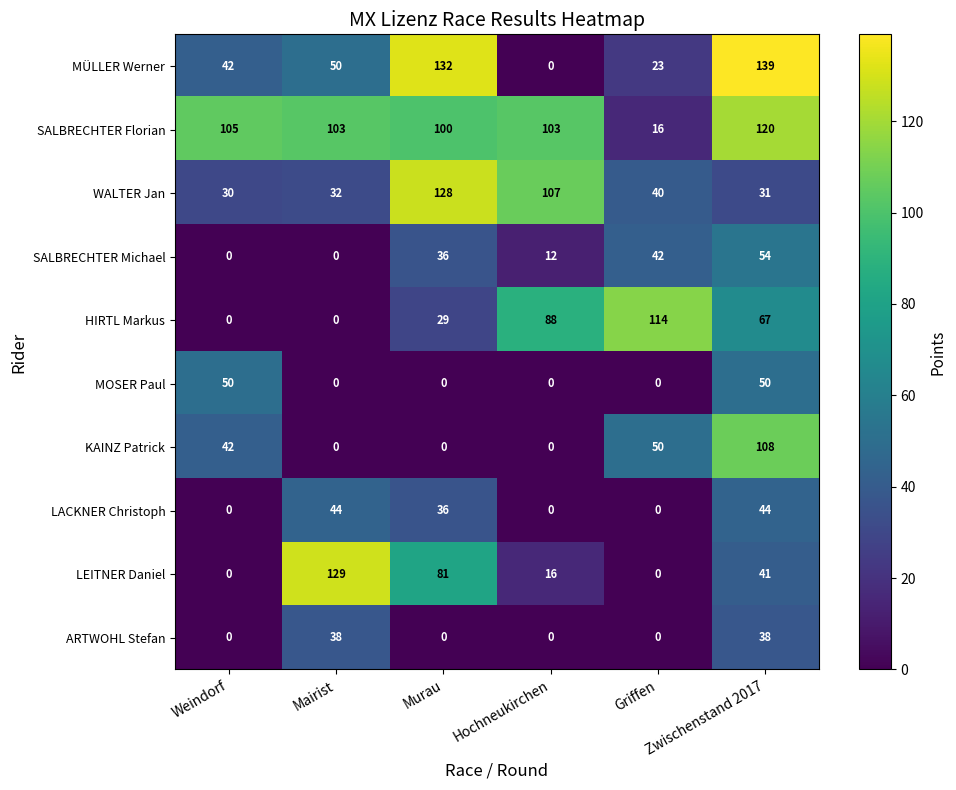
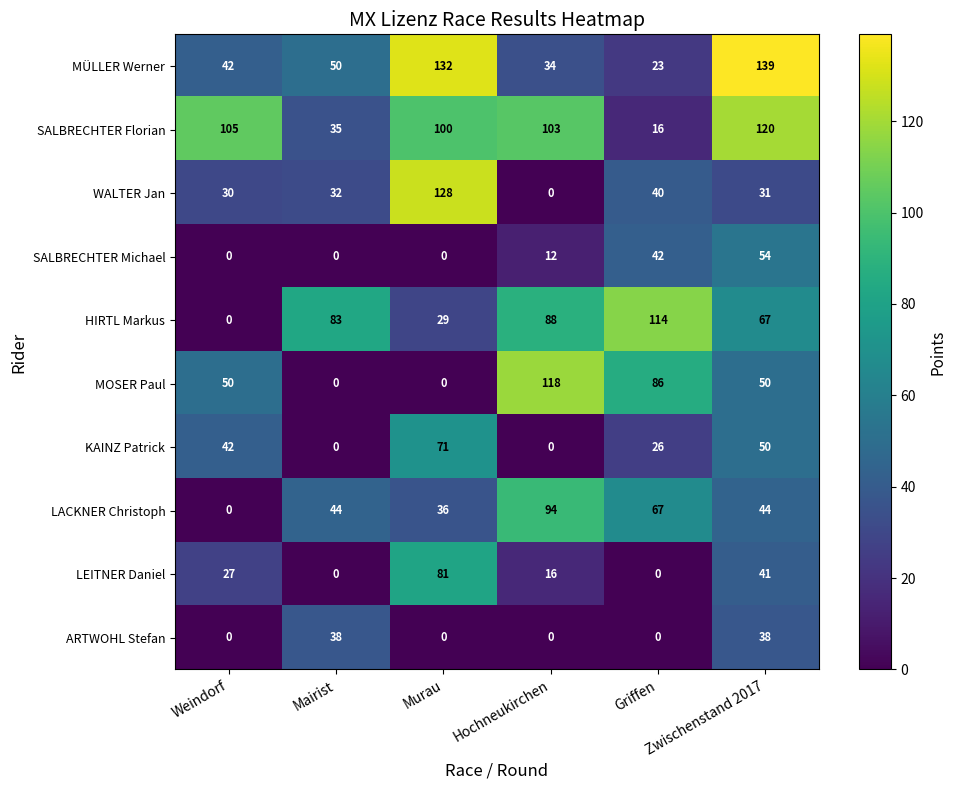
MÜLLER Werner, Hochneukirchen: 0 -> 34
SALBRECHTER Florian, Mairist: 103 -> 35
WALTER Jan, Hochneukirchen: 107 -> 0
SALBRECHTER Michael, Murau: 36 -> 0
HIRTL Markus, Mairist: 0 -> 83
MOSER Paul, Hochneukirchen: 0 -> 118
MOSER Paul, Griffen: 0 -> 86
KAINZ Patrick, Murau: 0 -> 71
KAINZ Patrick, Griffen: 50 -> 26
KAINZ Patrick, Zwischenstand 2017: 108 -> 50
LACKNER Christoph, Hochneukirchen: 0 -> 94
LACKNER Christoph, Griffen: 0 -> 67
LEITNER Daniel, Weindorf: 0 -> 27
LEITNER Daniel, Mairist: 129 -> 0
